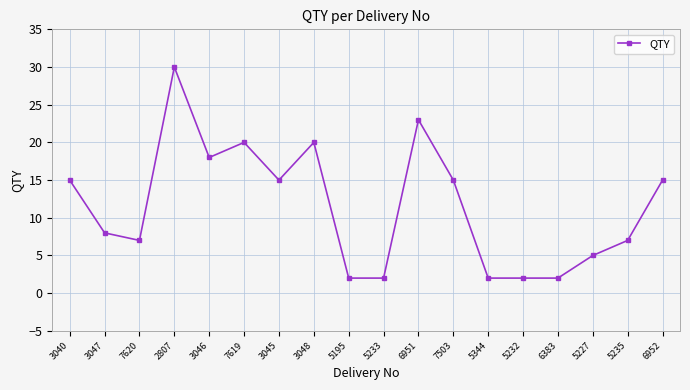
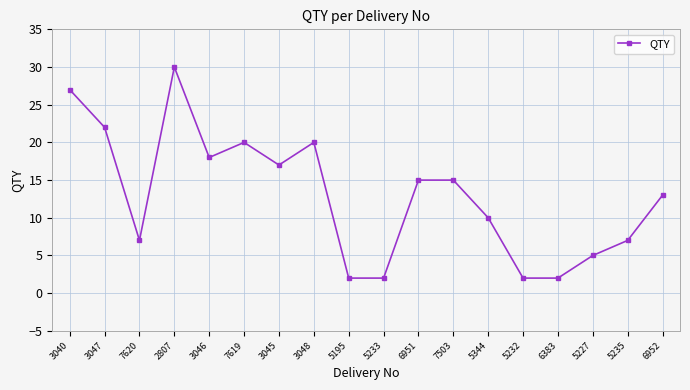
3040: 15 -> 27
3047: 8 -> 22
3045: 15 -> 17
6951: 23 -> 15
5344: 2 -> 10
6952: 15 -> 13
